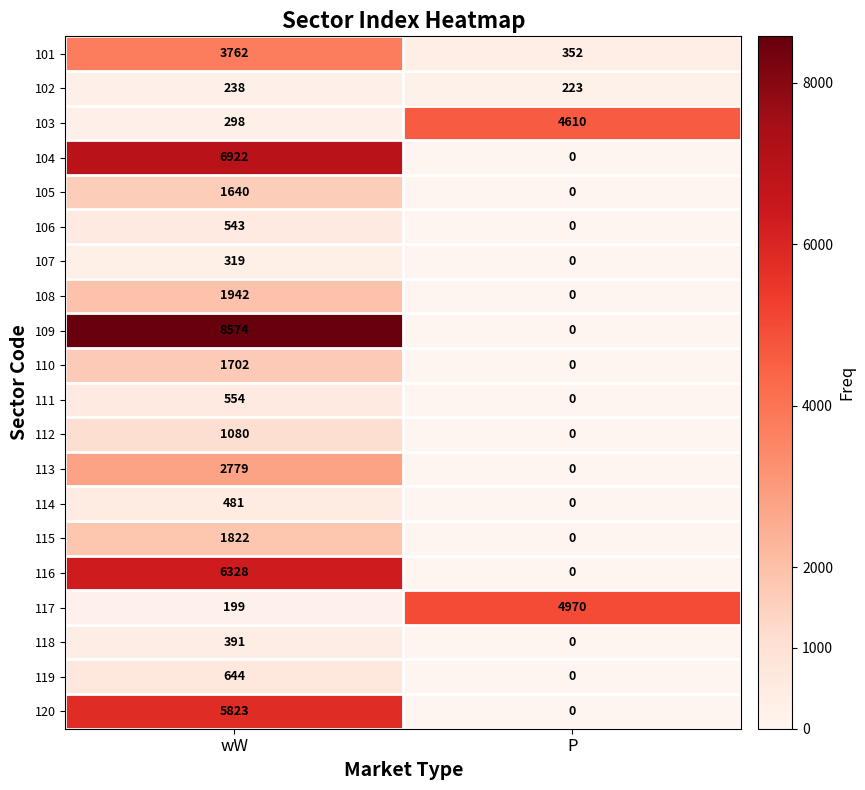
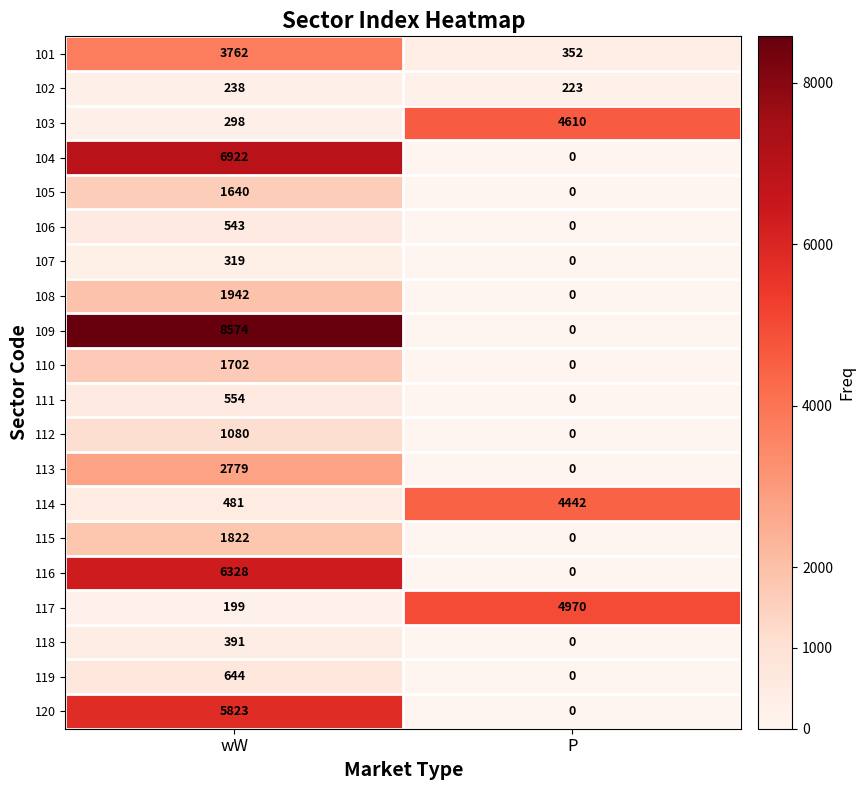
114, P: 0 -> 4442
